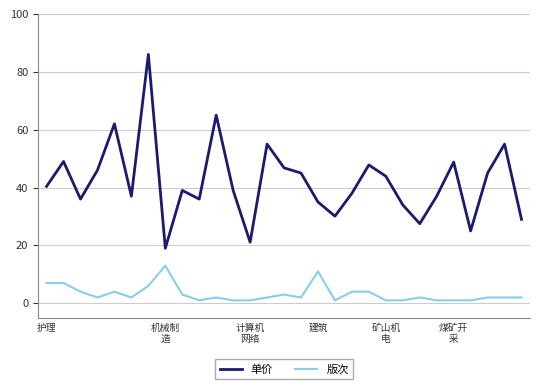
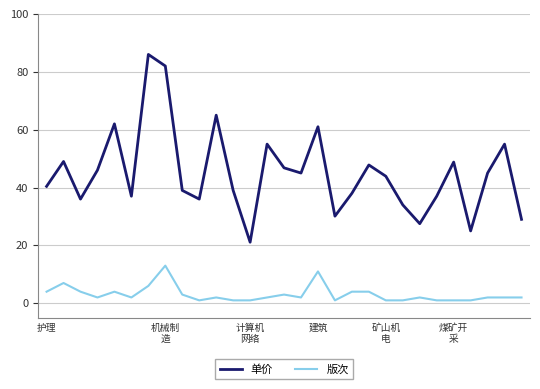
版次, 护理: 7 -> 4
单价, 机械制 造: 19 -> 82
单价, 建筑: 35 -> 61
